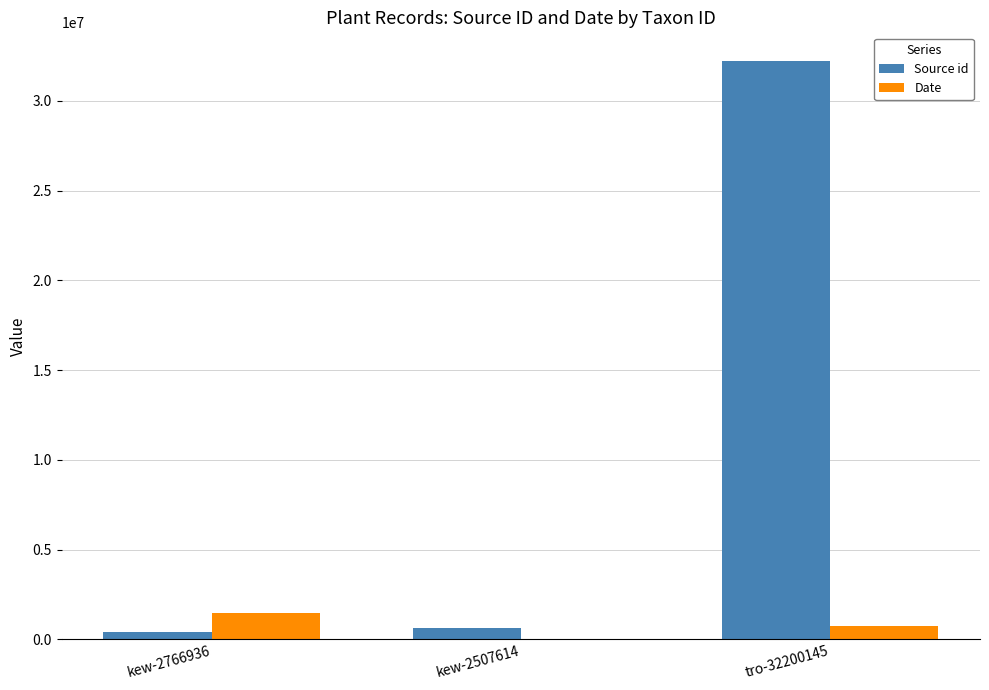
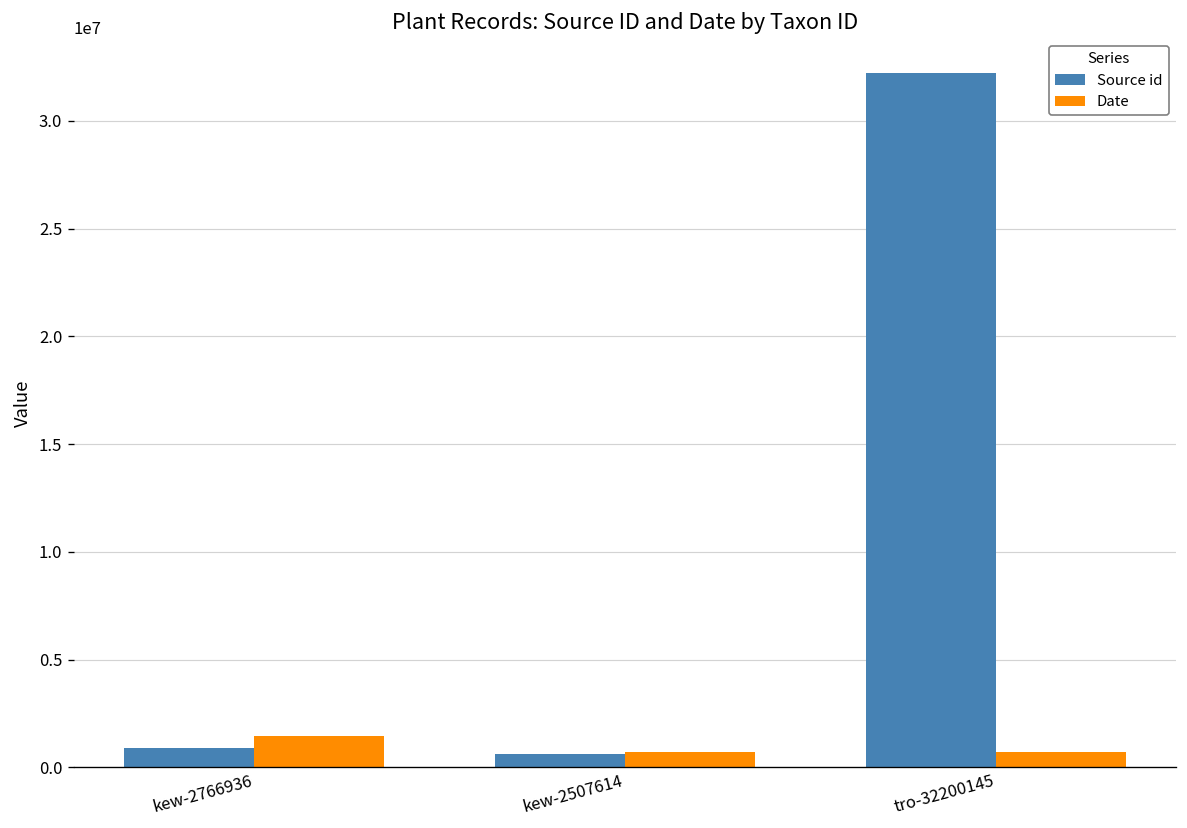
Source id, kew-2766936: 400000 -> 900000
Date, kew-2507614: 0 -> 700000
